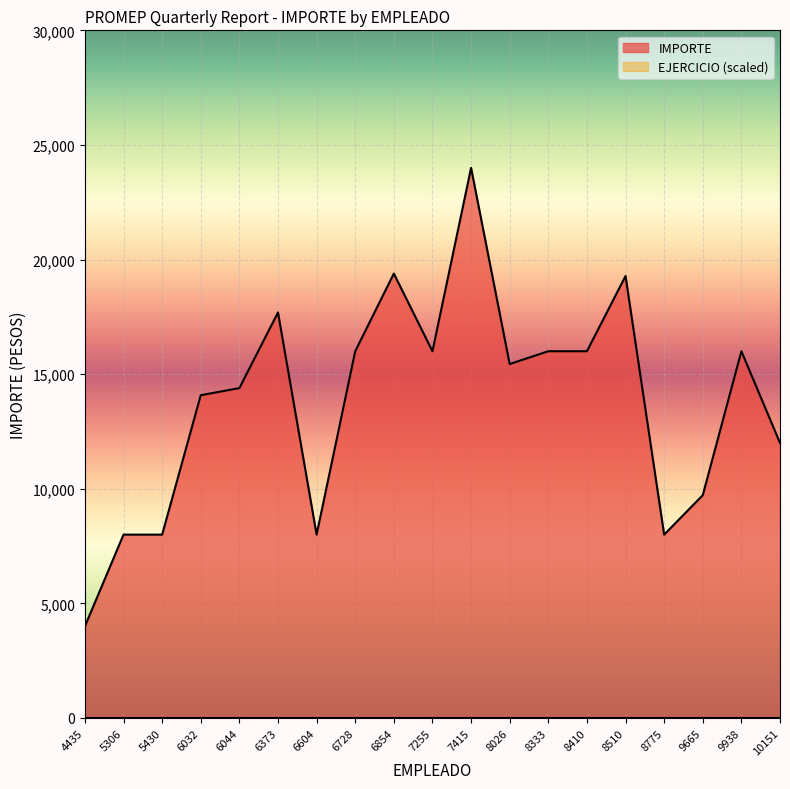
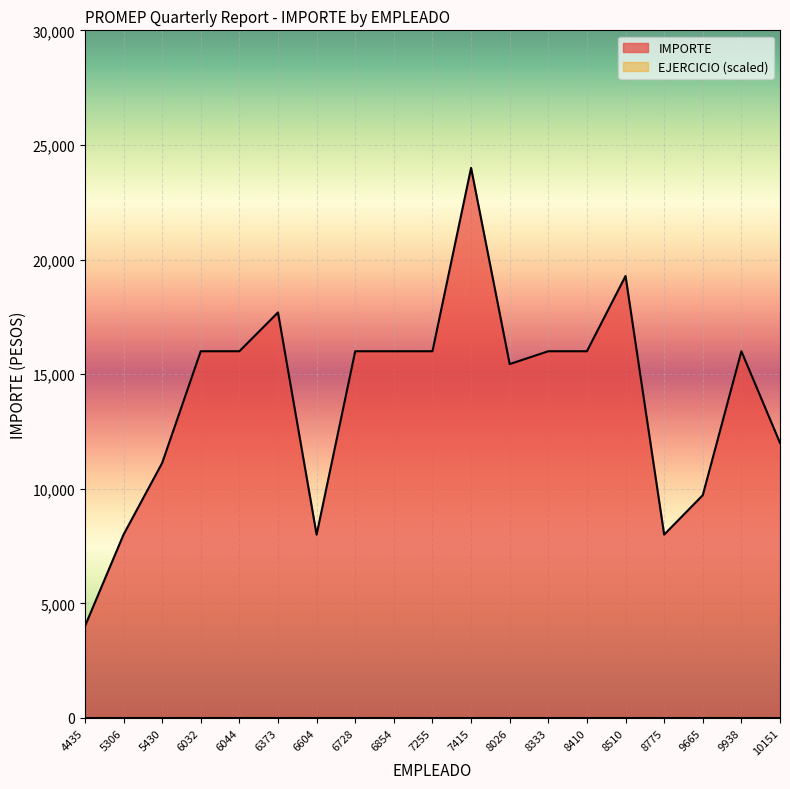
IMPORTE, 5430: 8,000 -> 11,100
IMPORTE, 6032: 14,100 -> 16,000
IMPORTE, 6044: 14,400 -> 16,000
IMPORTE, 6854: 19,400 -> 16,000
